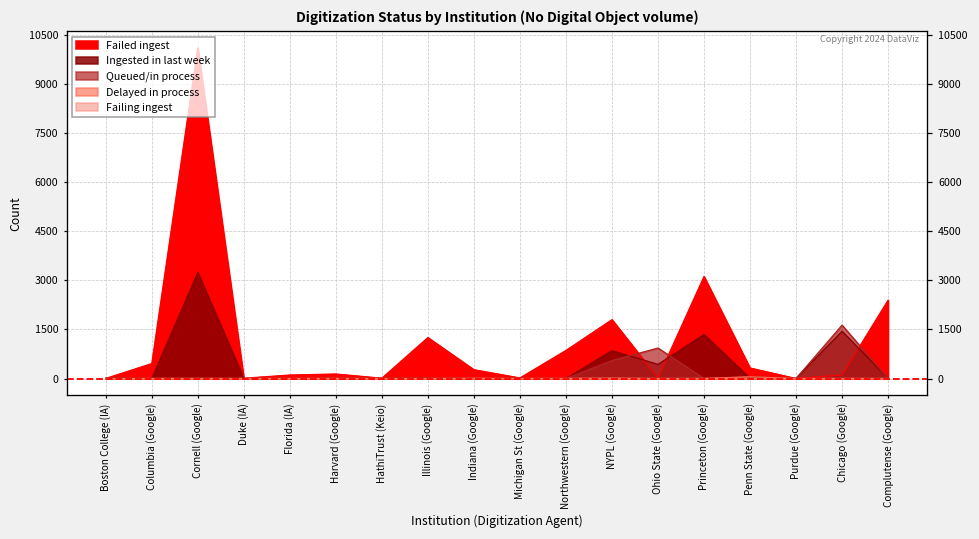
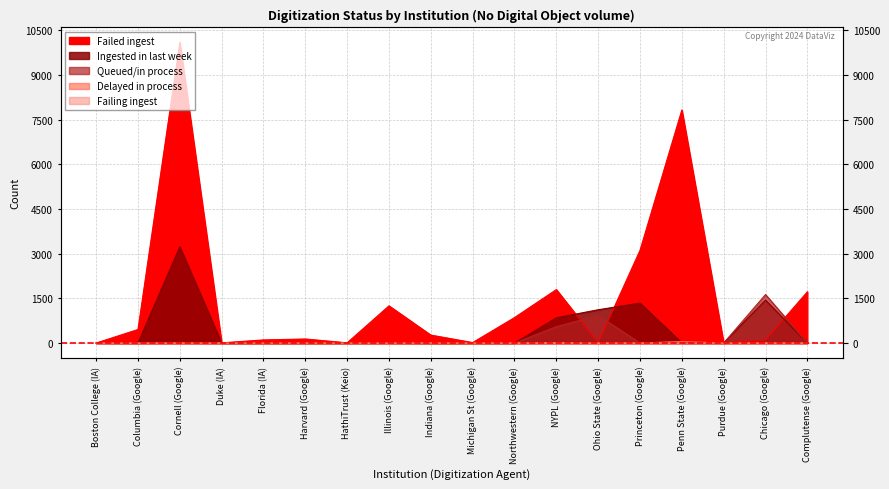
Ingested in last week, Ohio State (Google): 400 -> 1100
Failed ingest, Penn State (Google): 300 -> 7800
Failed ingest, Complutense (Google): 2400 -> 1700
